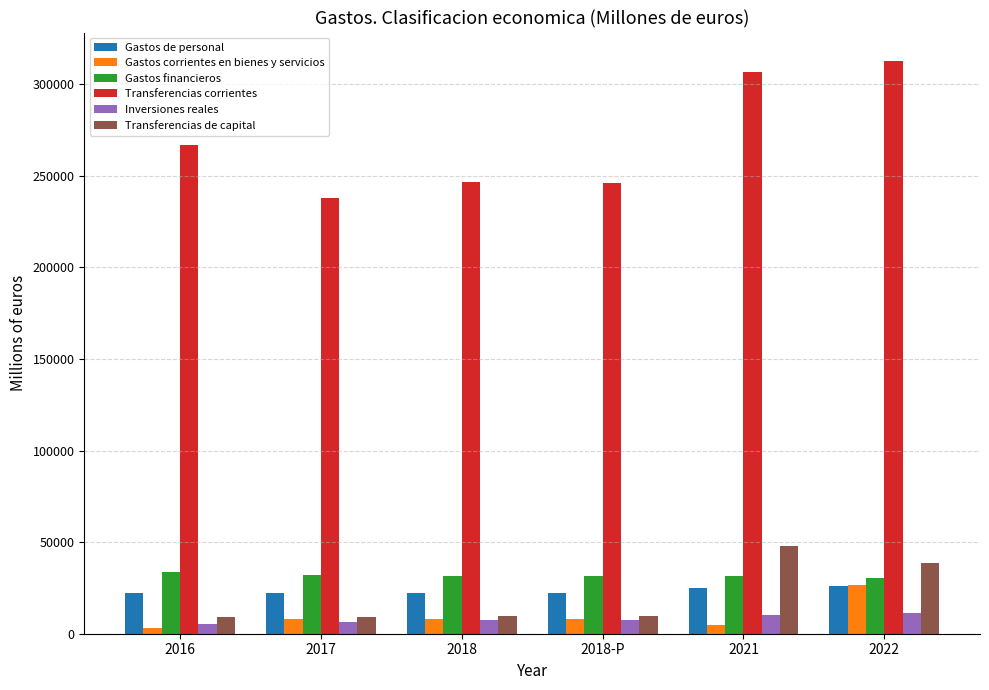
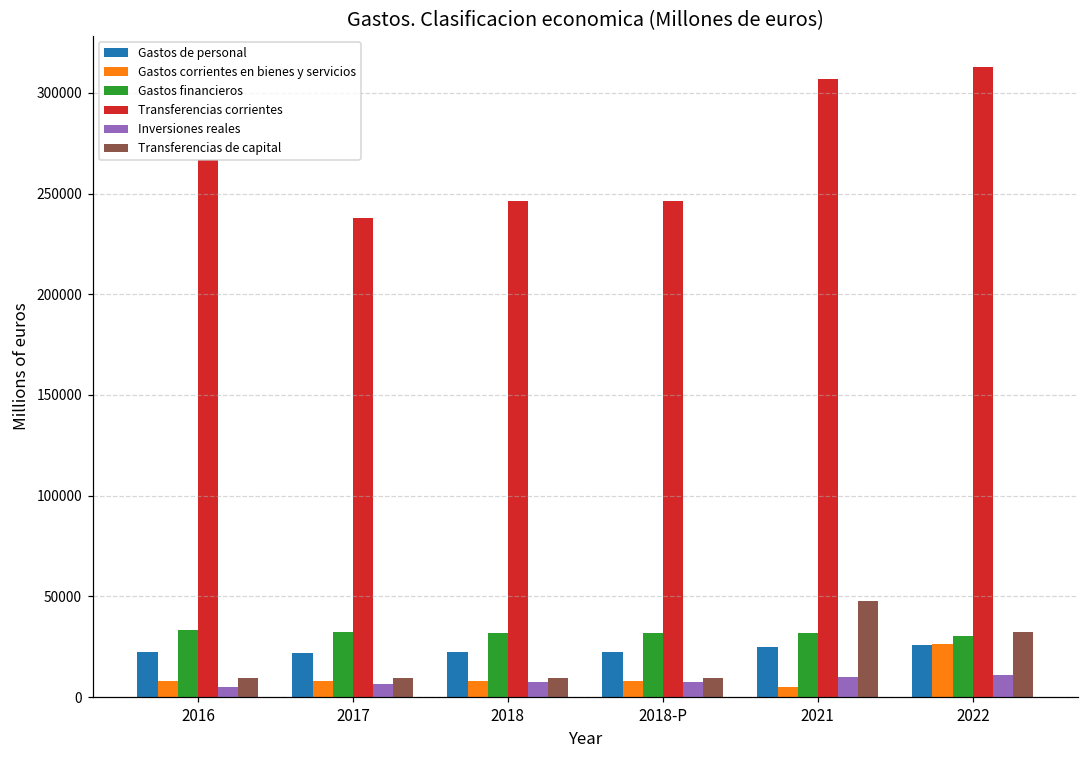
Gastos corrientes en bienes y servicios, 2016: 3000 -> 8000
Transferencias de capital, 2022: 38000 -> 32000
